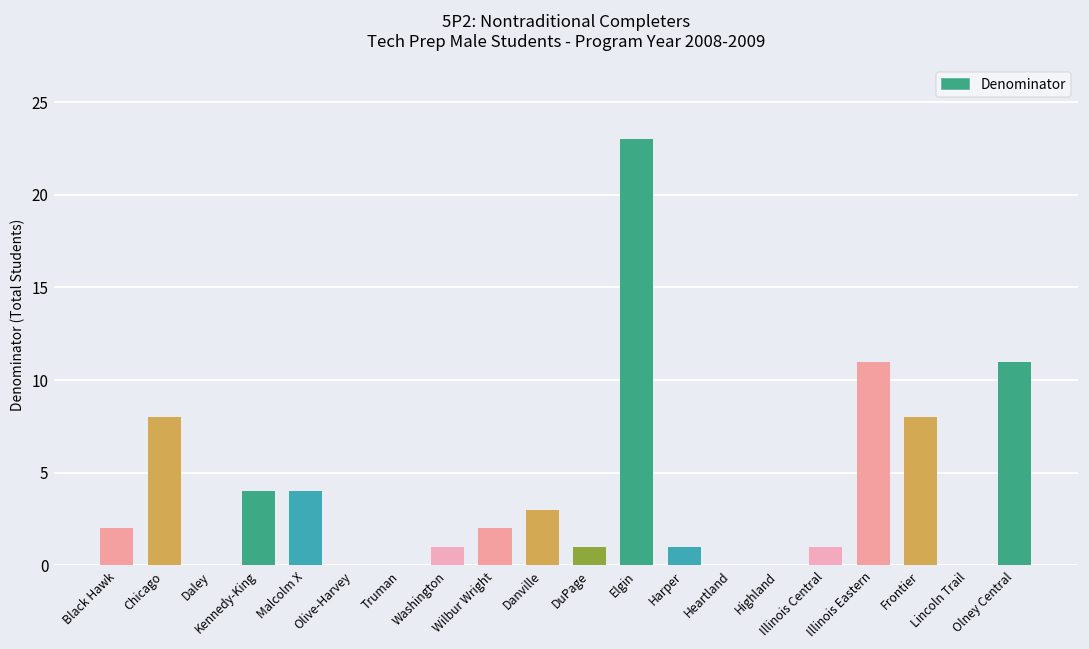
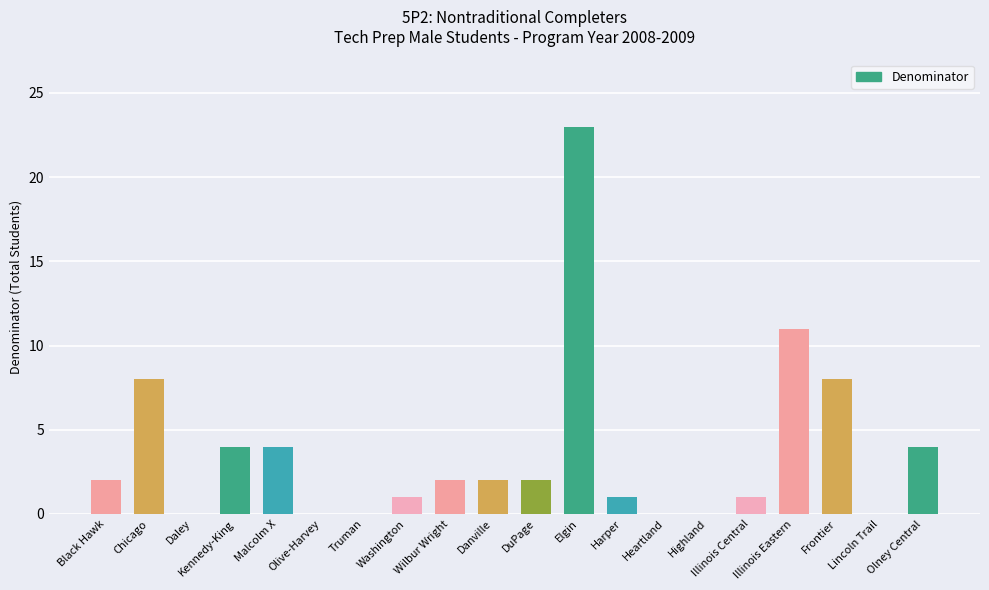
Danville: 3 -> 2
DuPage: 1 -> 2
Olney Central: 11 -> 4
